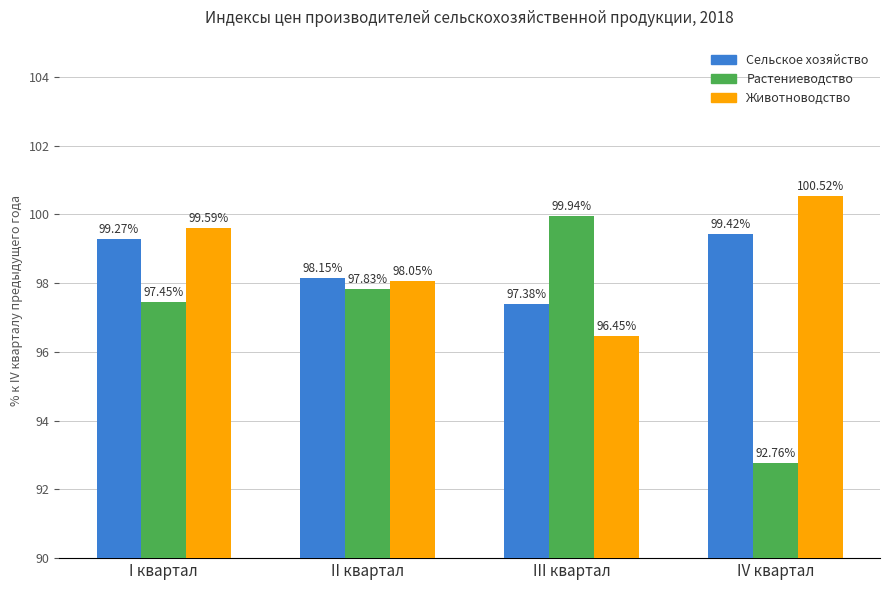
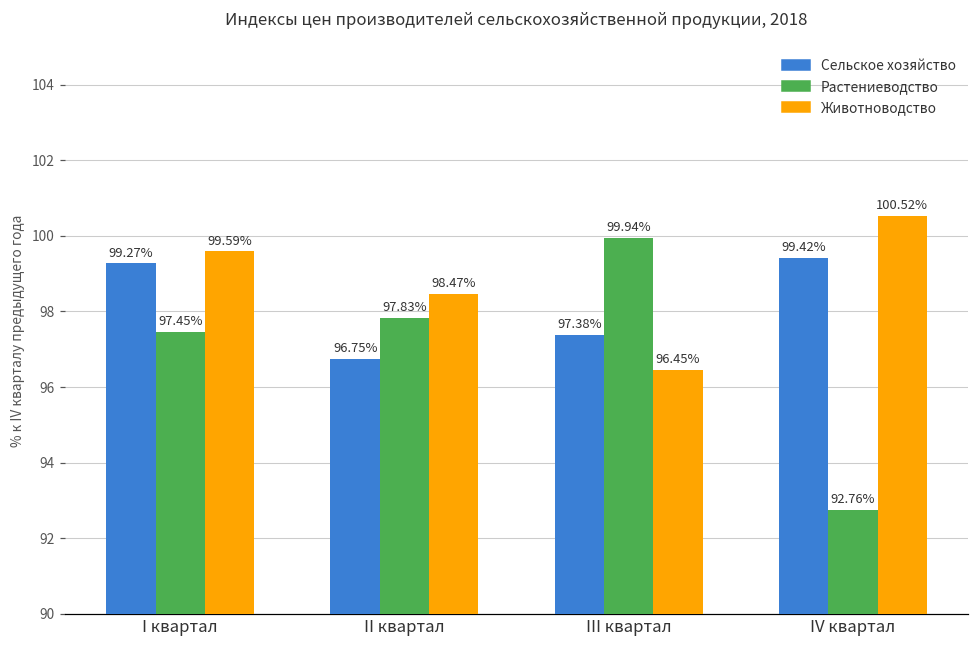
Сельское хозяйство, II квартал: 98.15% -> 96.75%
Животноводство, II квартал: 98.05% -> 98.47%
